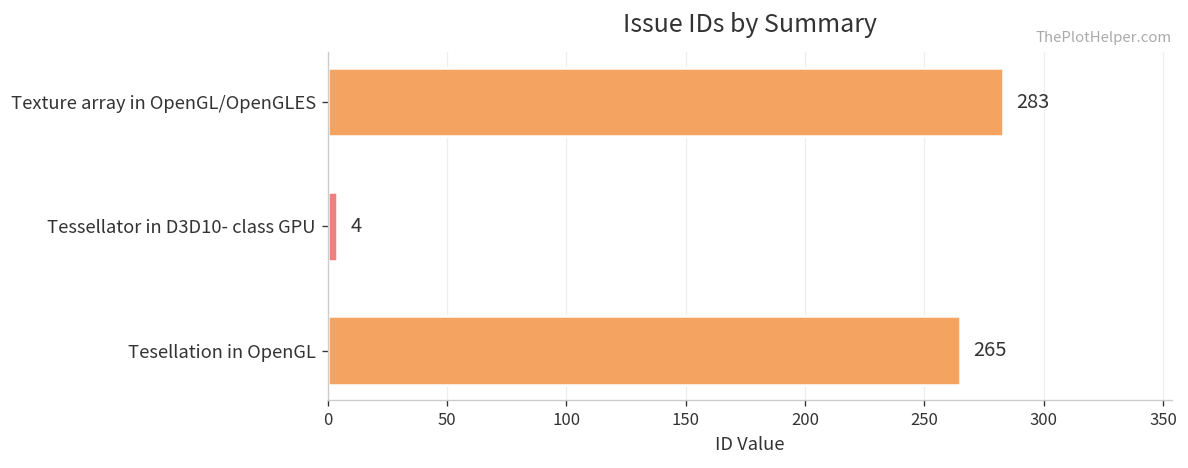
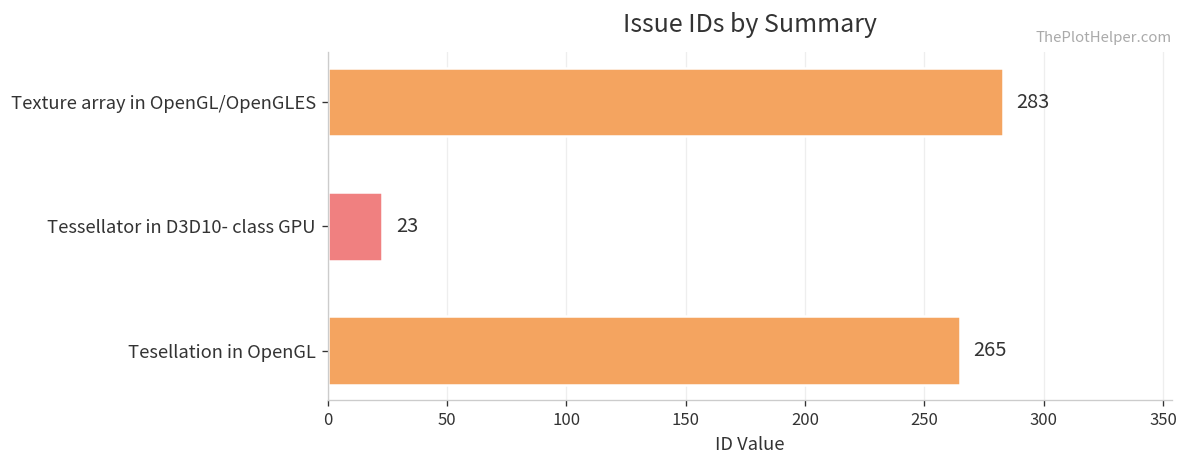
Tessellator in D3D10- class GPU: 4 -> 23
